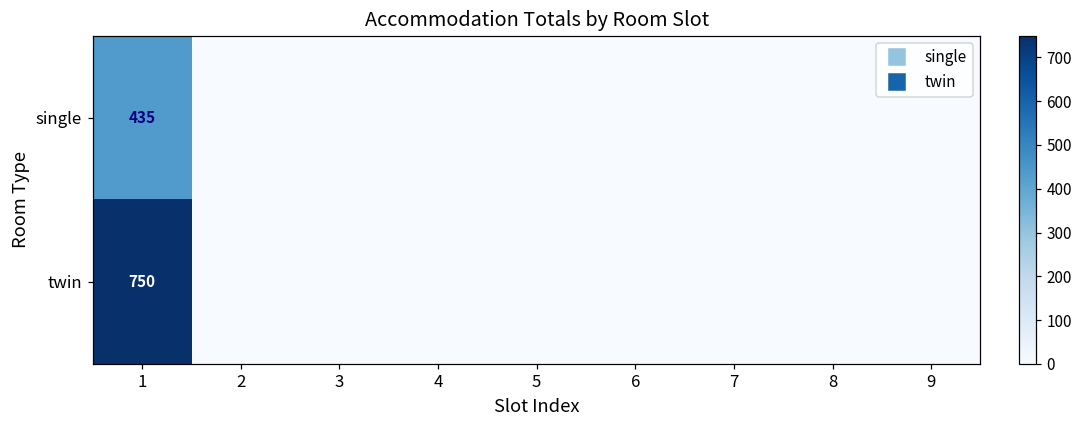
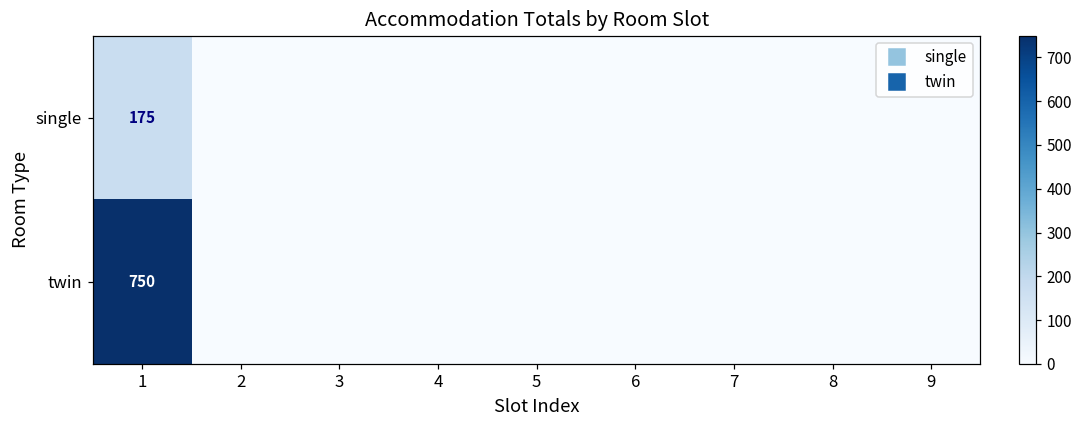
single, 1: 435 -> 175
